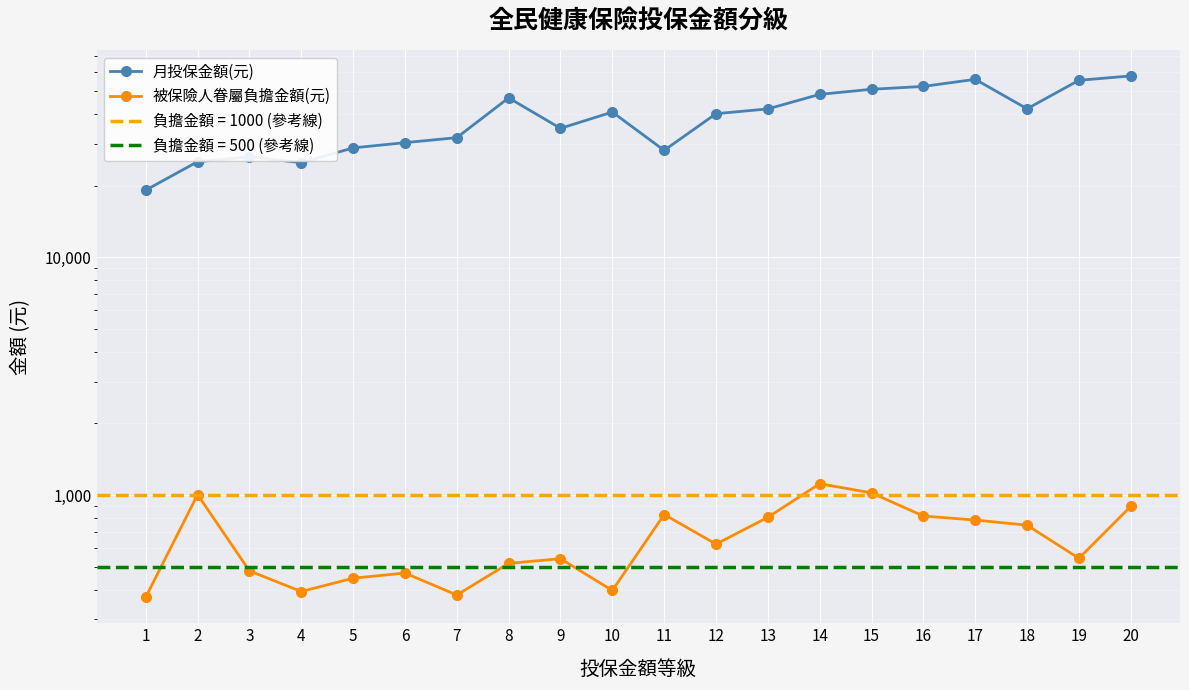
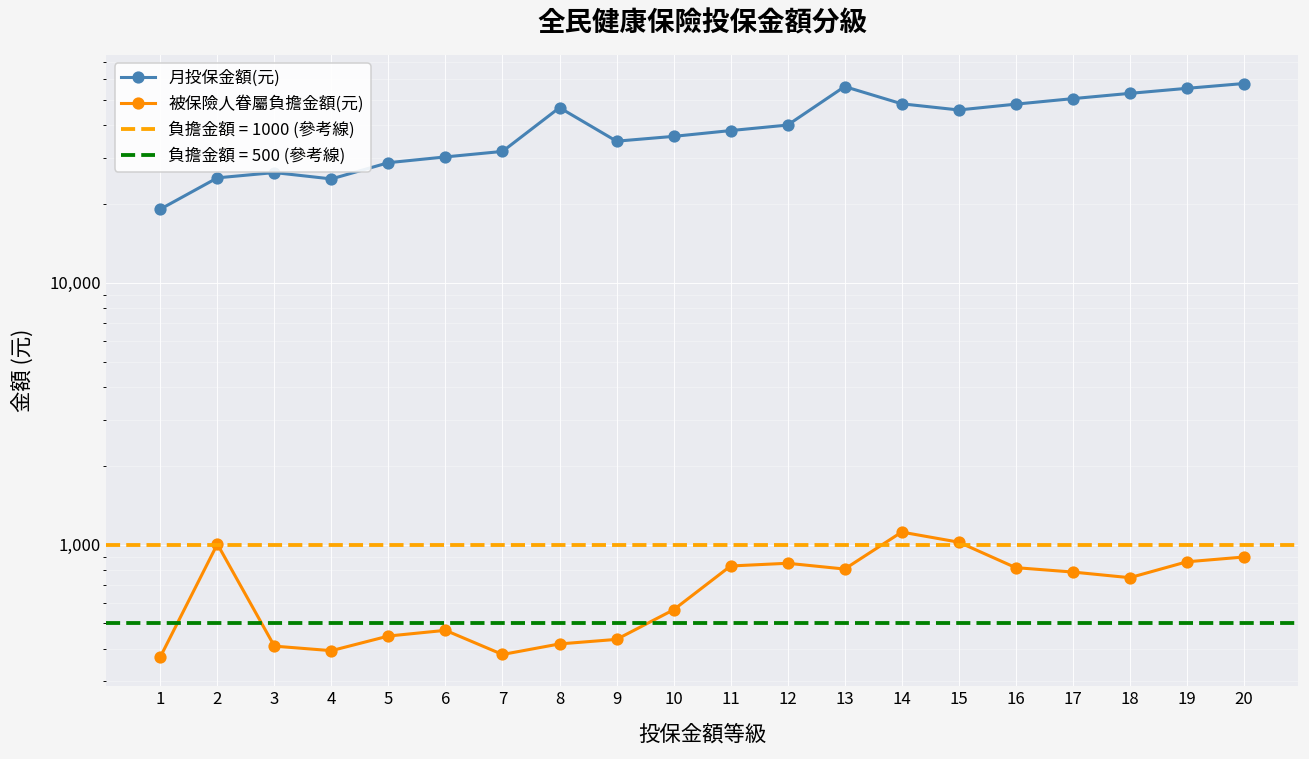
被保險人眷屬負擔金額(元), 3: 480 -> 410
被保險人眷屬負擔金額(元), 8: 520 -> 420
被保險人眷屬負擔金額(元), 9: 540 -> 430
月投保金額(元), 10: 41,000 -> 36,000
被保險人眷屬負擔金額(元), 10: 400 -> 560
月投保金額(元), 11: 28,000 -> 38,000
被保險人眷屬負擔金額(元), 12: 620 -> 850
月投保金額(元), 13: 42,000 -> 56,000
月投保金額(元), 15: 51,000 -> 46,000
月投保金額(元), 16: 52,000 -> 48,000
月投保金額(元), 17: 56,000 -> 51,000
月投保金額(元), 18: 42,000 -> 53,000
被保險人眷屬負擔金額(元), 19: 540 -> 860
